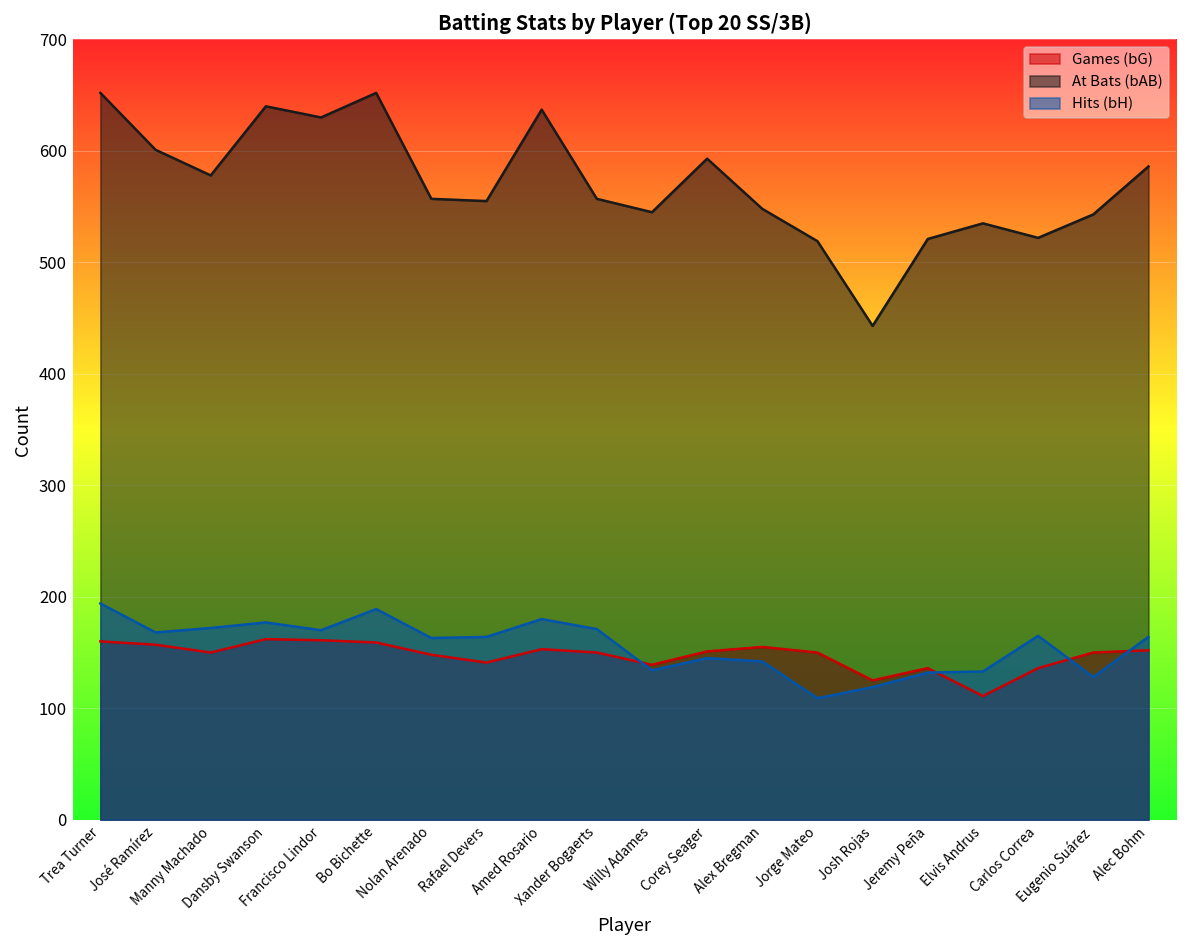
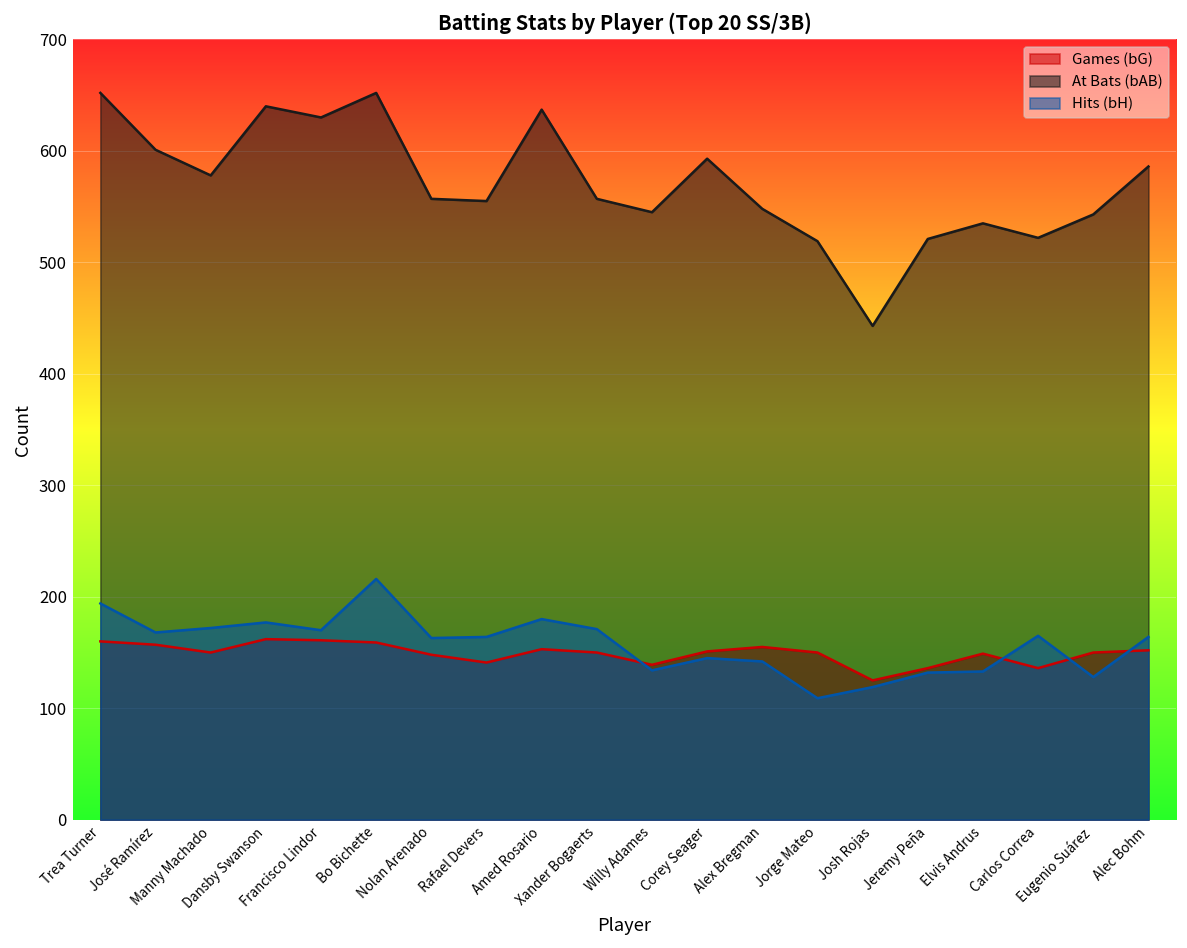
Hits (bH), Bo Bichette: 190 -> 220
Games (bG), Elvis Andrus: 110 -> 150
